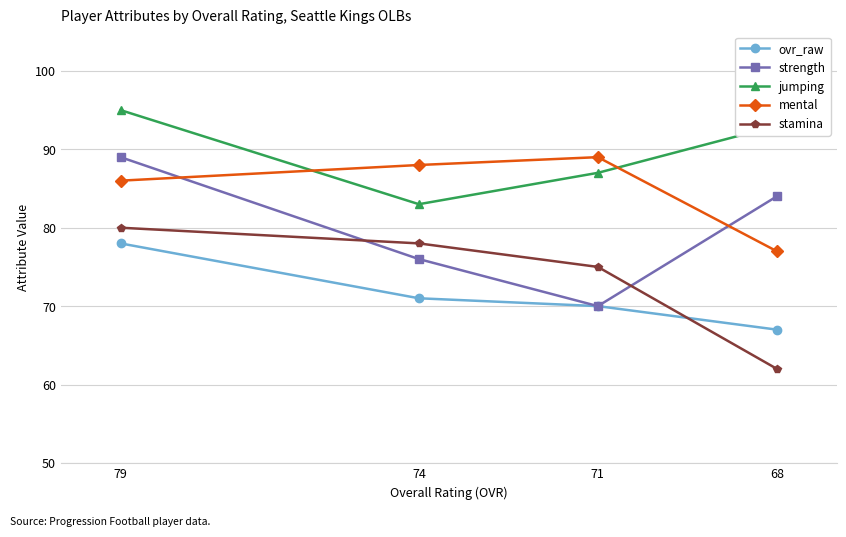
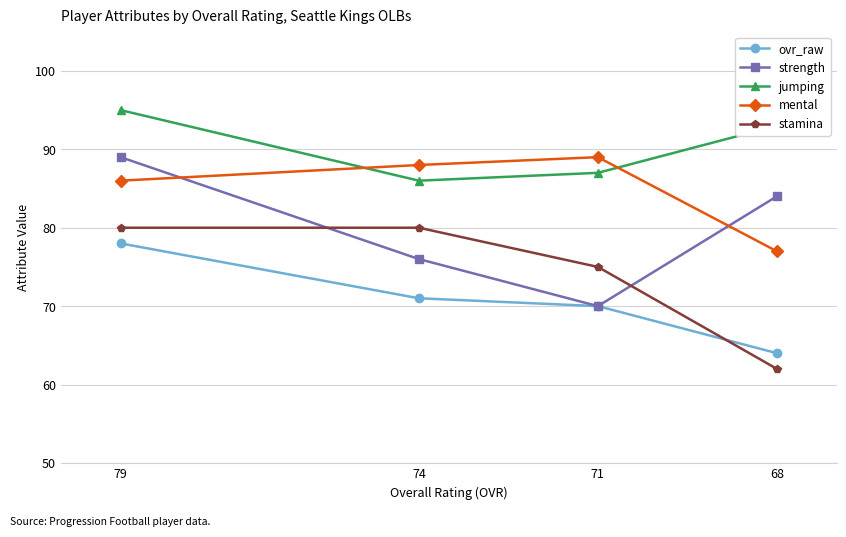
jumping, 74: 83 -> 86
stamina, 74: 78 -> 80
ovr_raw, 68: 67 -> 64
